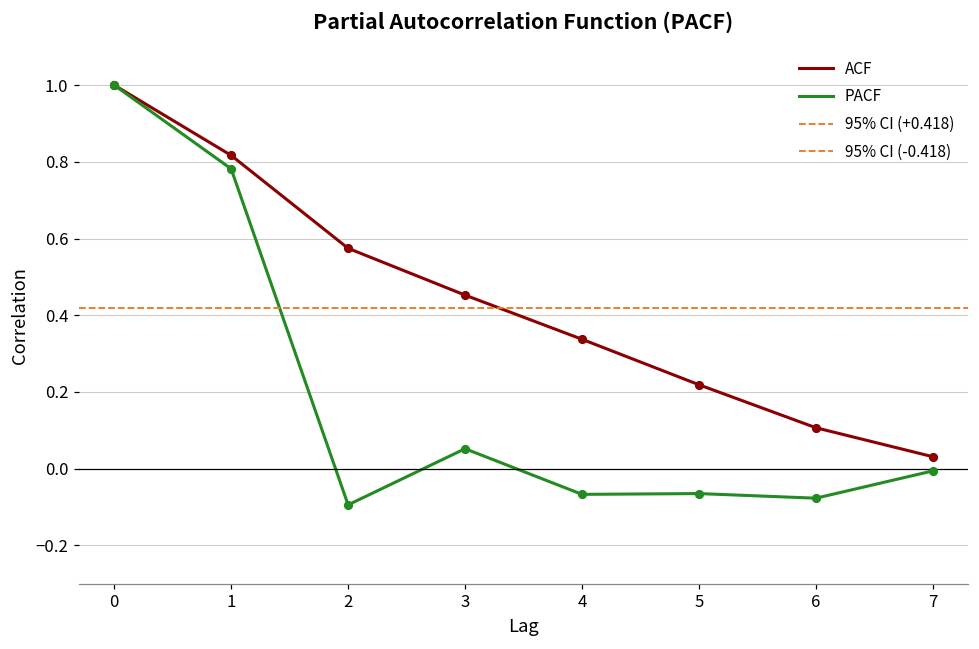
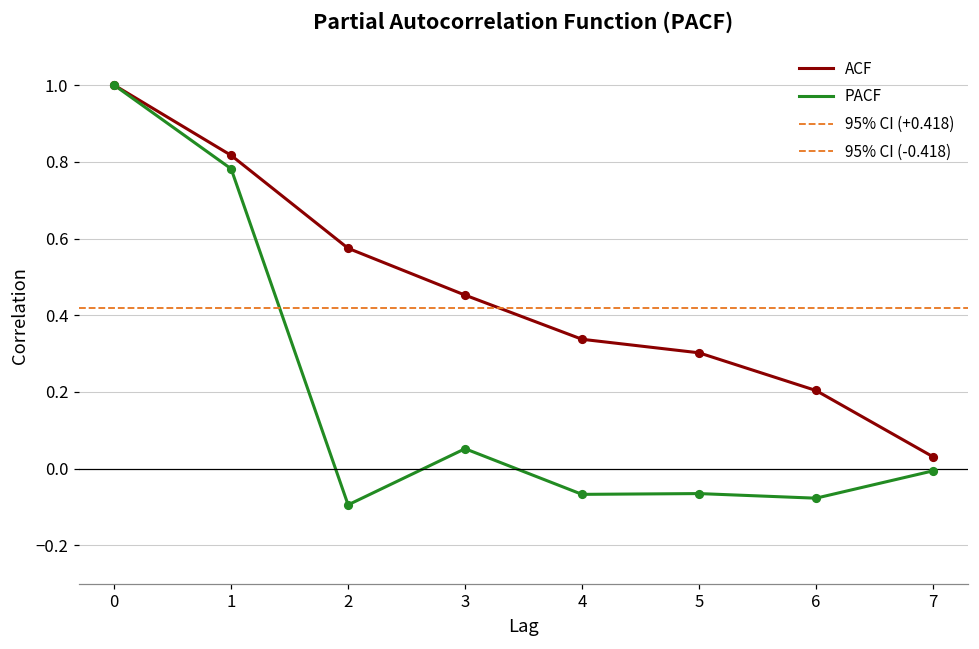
ACF, 5: 0.22 -> 0.30
ACF, 6: 0.11 -> 0.20
